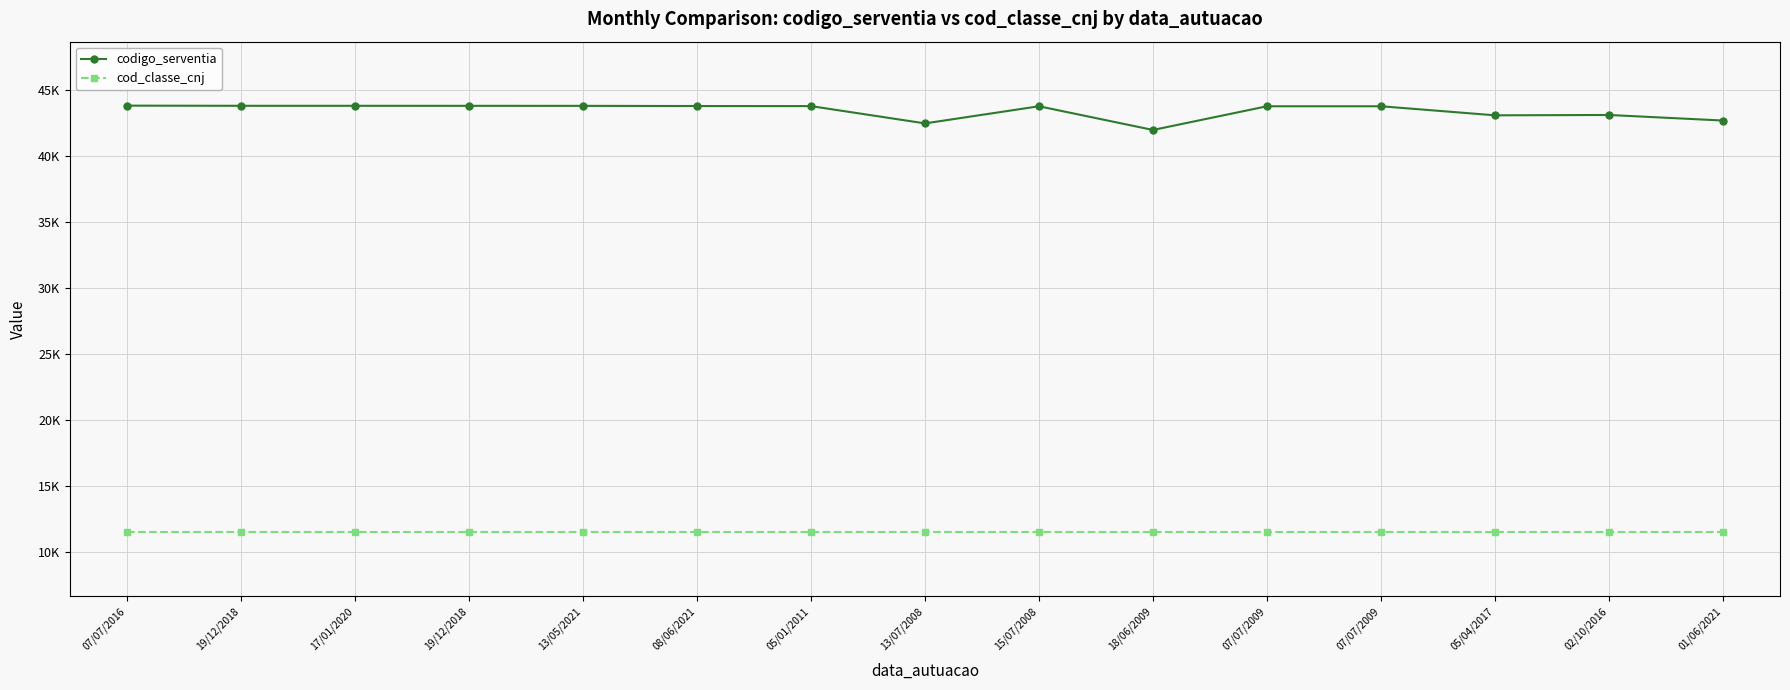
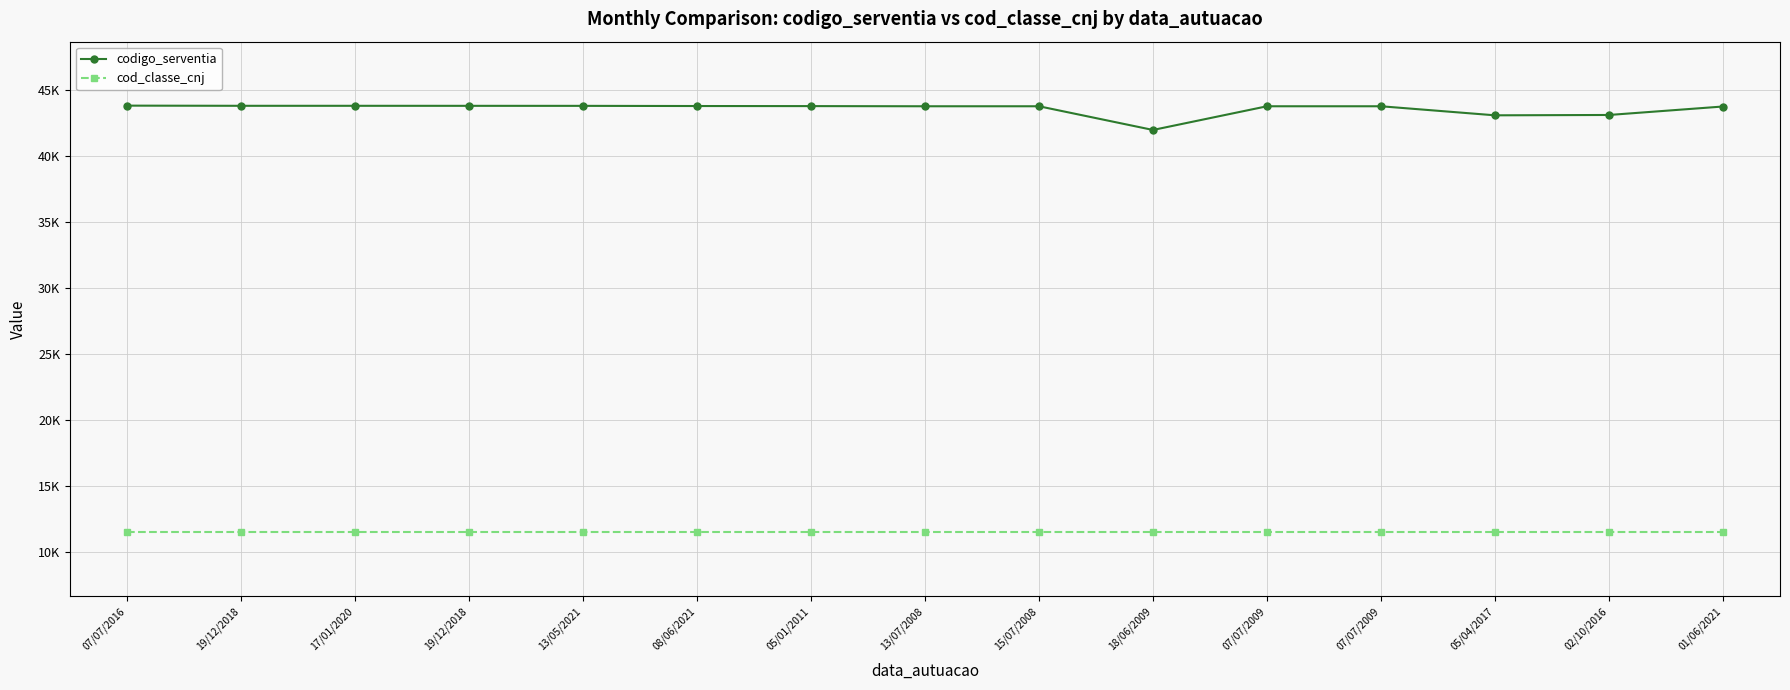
codigo_serventia, 13/07/2008: 42400 -> 43700
codigo_serventia, 01/06/2021: 42700 -> 43700
